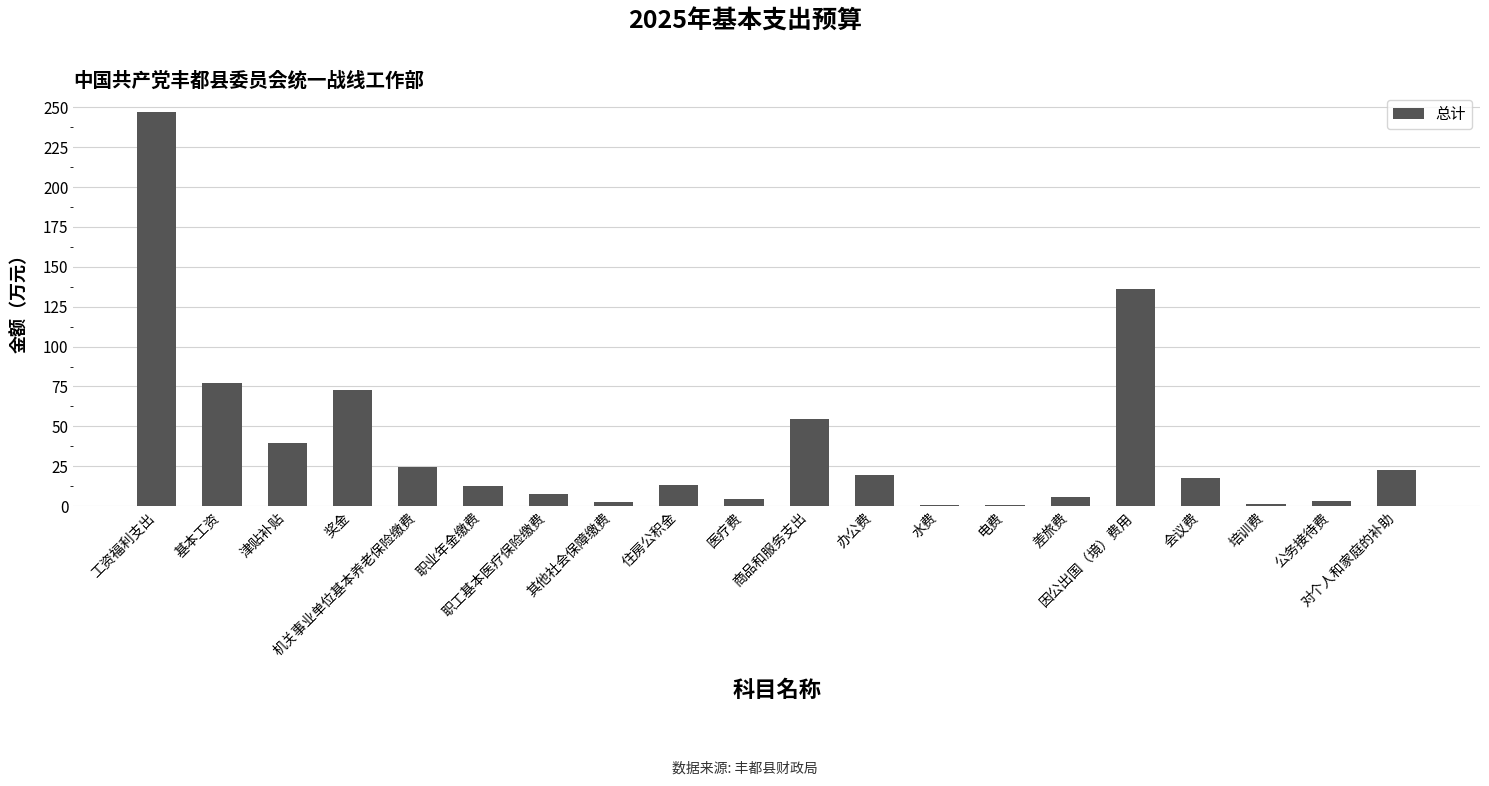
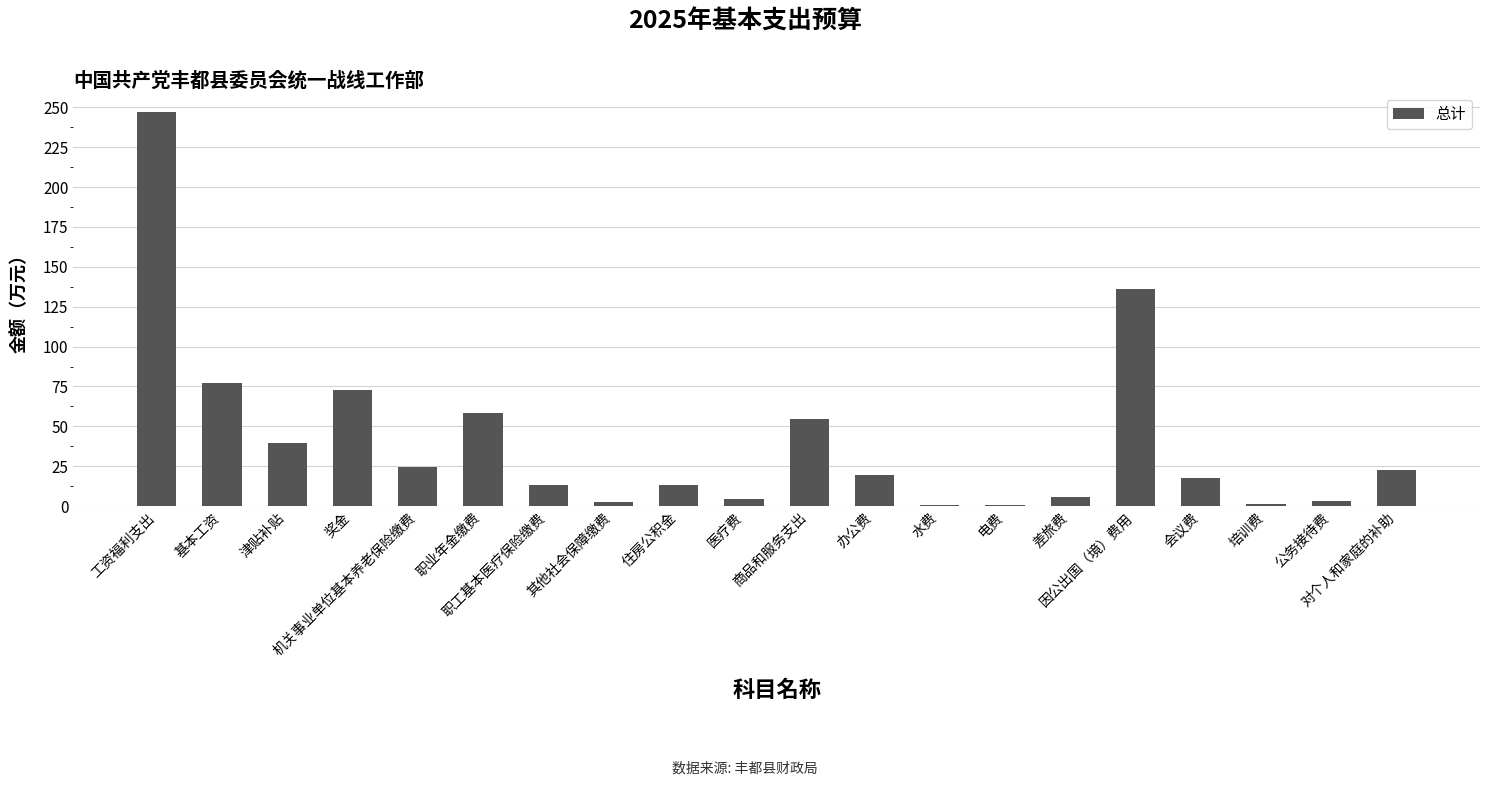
职业年金缴费: 12 -> 58
职工基本医疗保险缴费: 7 -> 13
